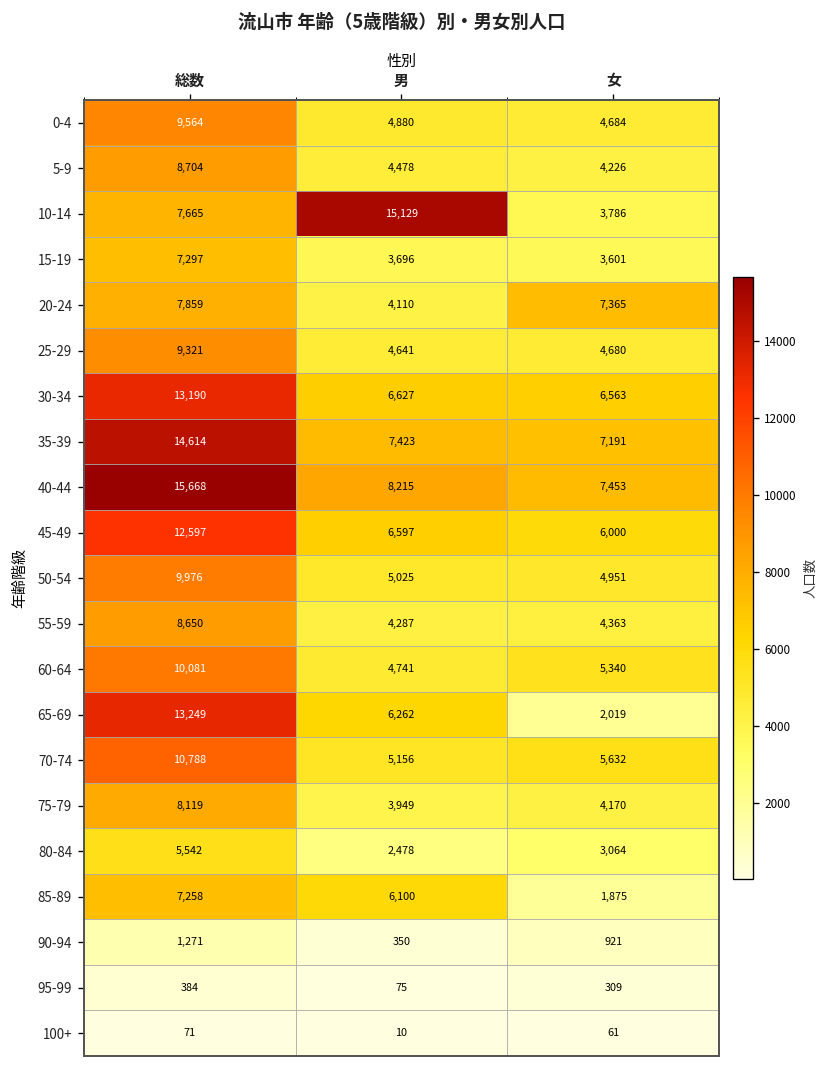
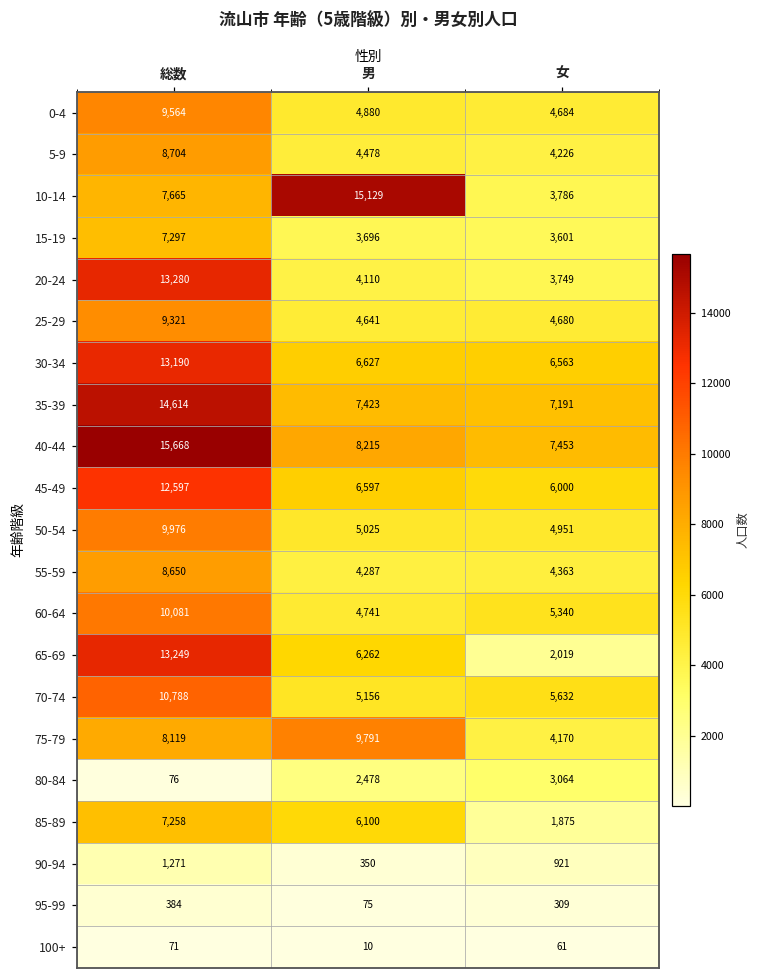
20-24, 総数: 7,859 -> 13,280
20-24, 女: 7,365 -> 3,749
75-79, 男: 3,949 -> 9,791
80-84, 総数: 5,542 -> 76
